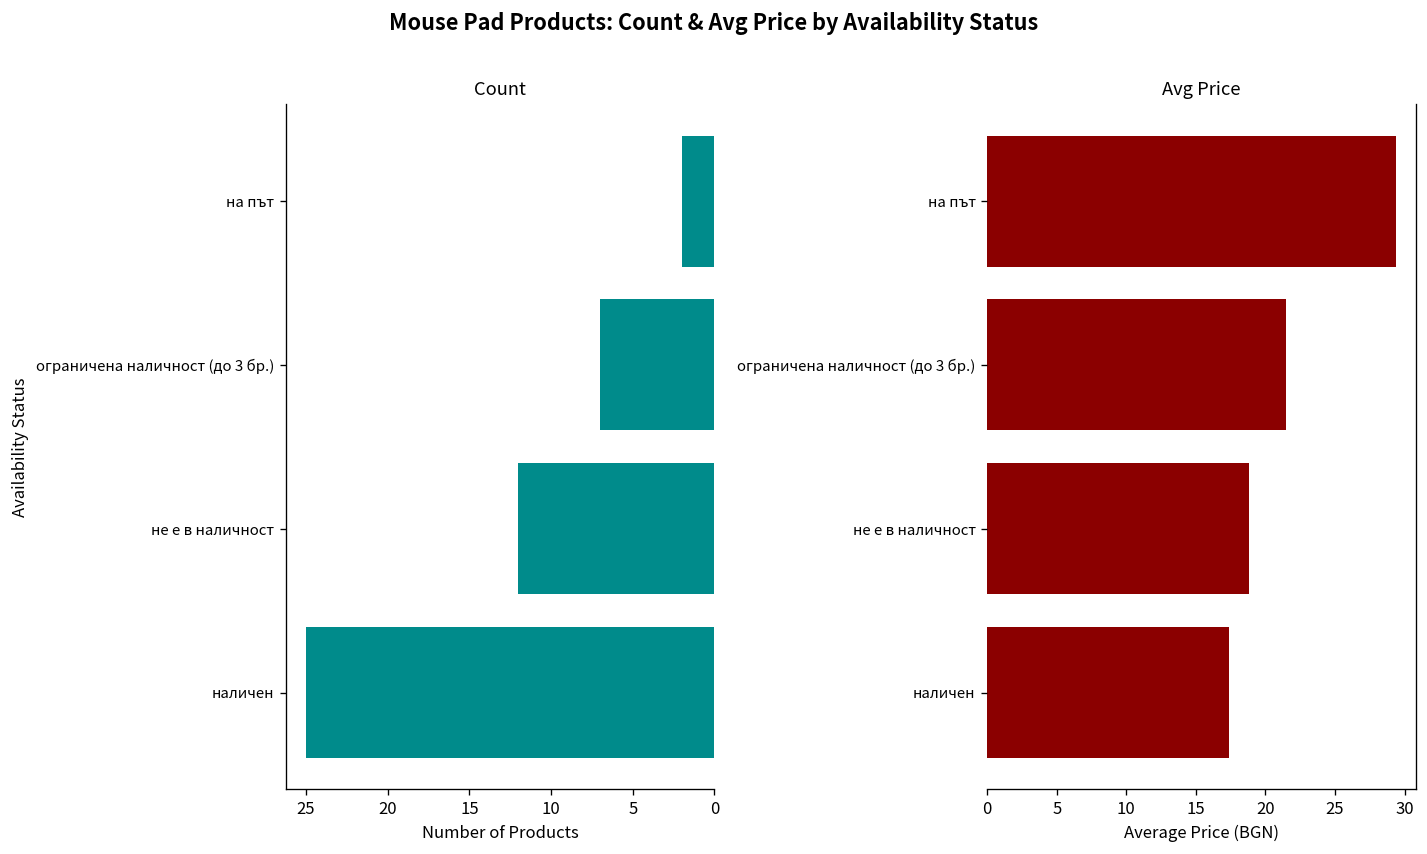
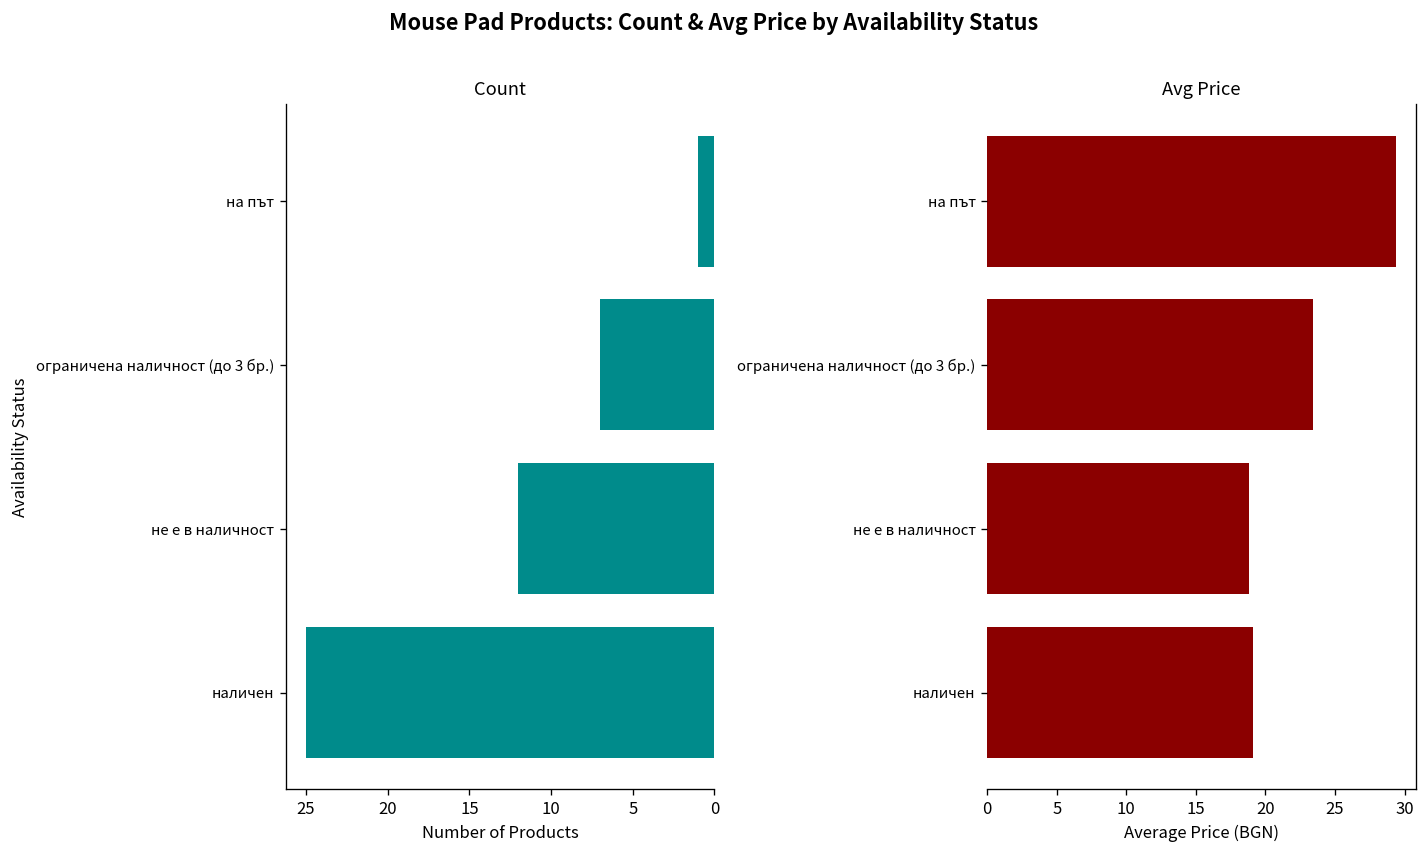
Count, на път: 2 -> 1
Avg Price, ограничена наличност (до 3 бр.): 21.5 -> 23.4
Avg Price, наличен: 17.4 -> 19.1
